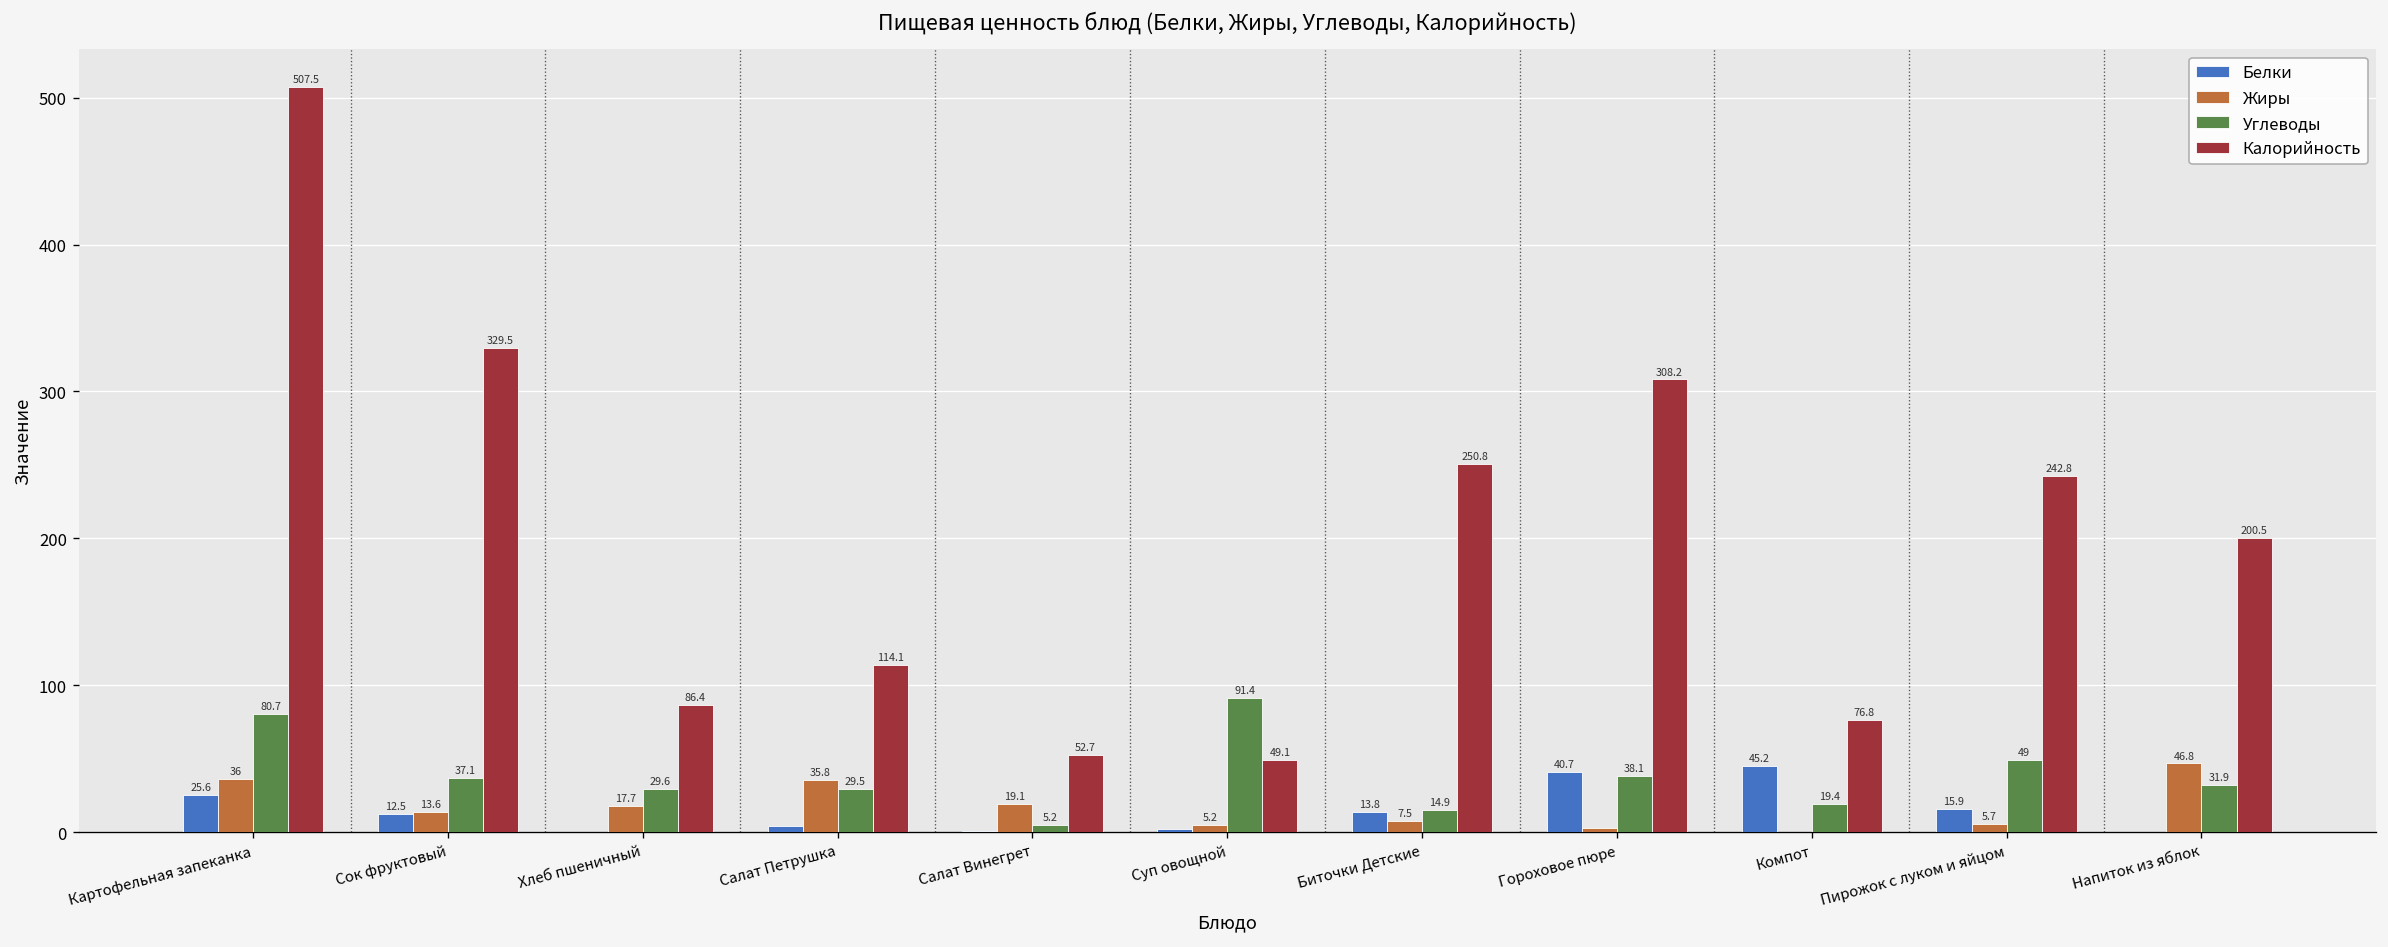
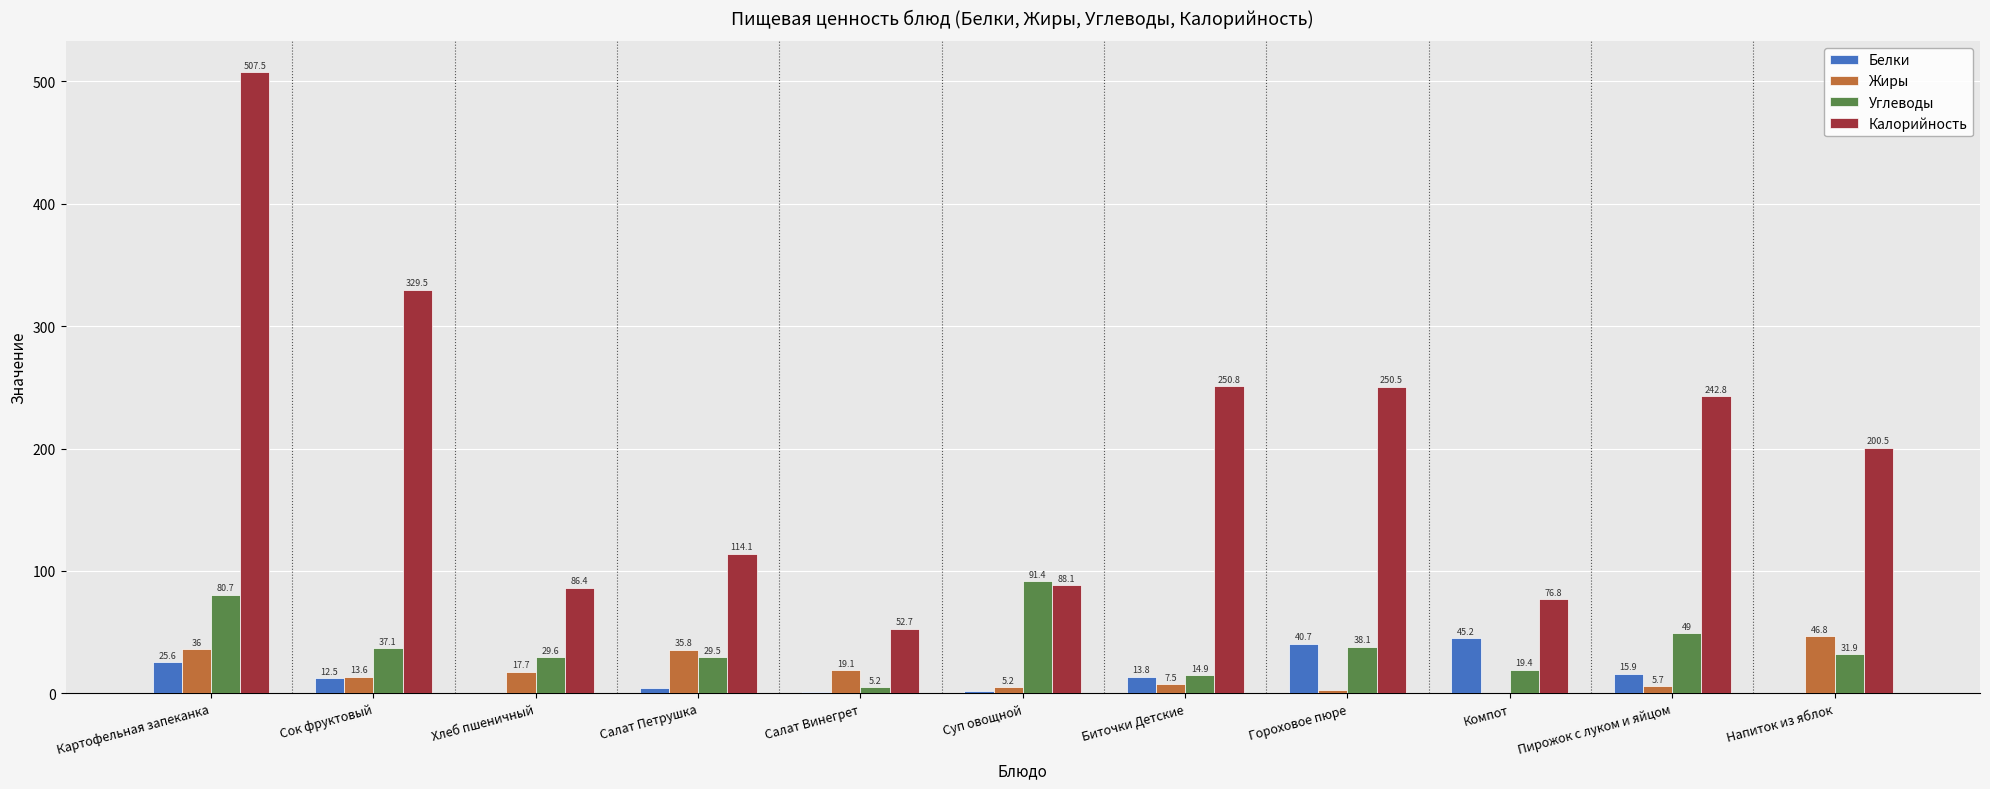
Калорийность, Суп овощной: 49.1 -> 88.1
Калорийность, Гороховое пюре: 308.2 -> 250.5
